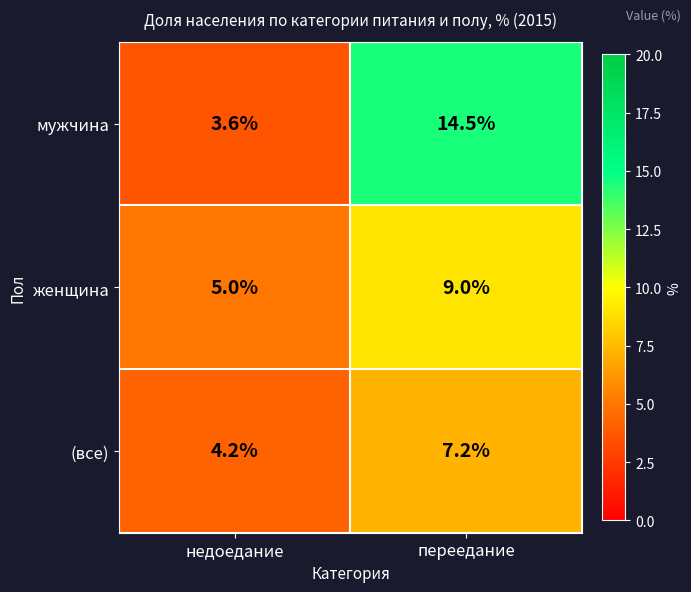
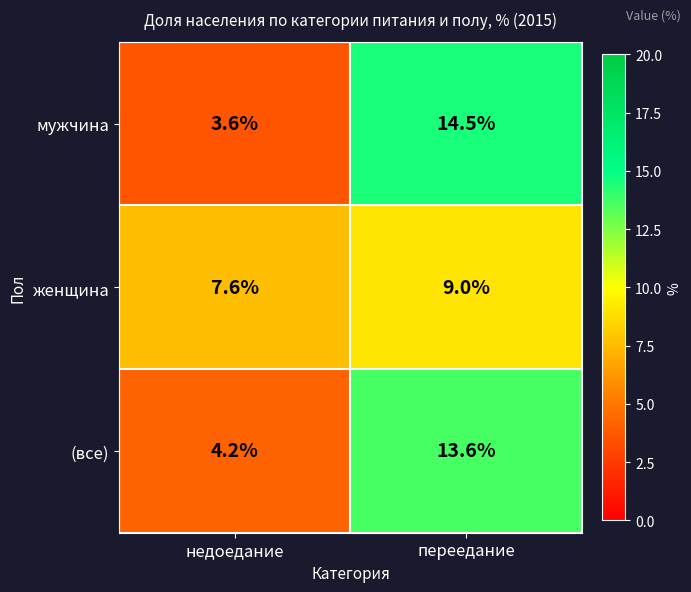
женщина, недоедание: 5.0% -> 7.6%
(все), переедание: 7.2% -> 13.6%
